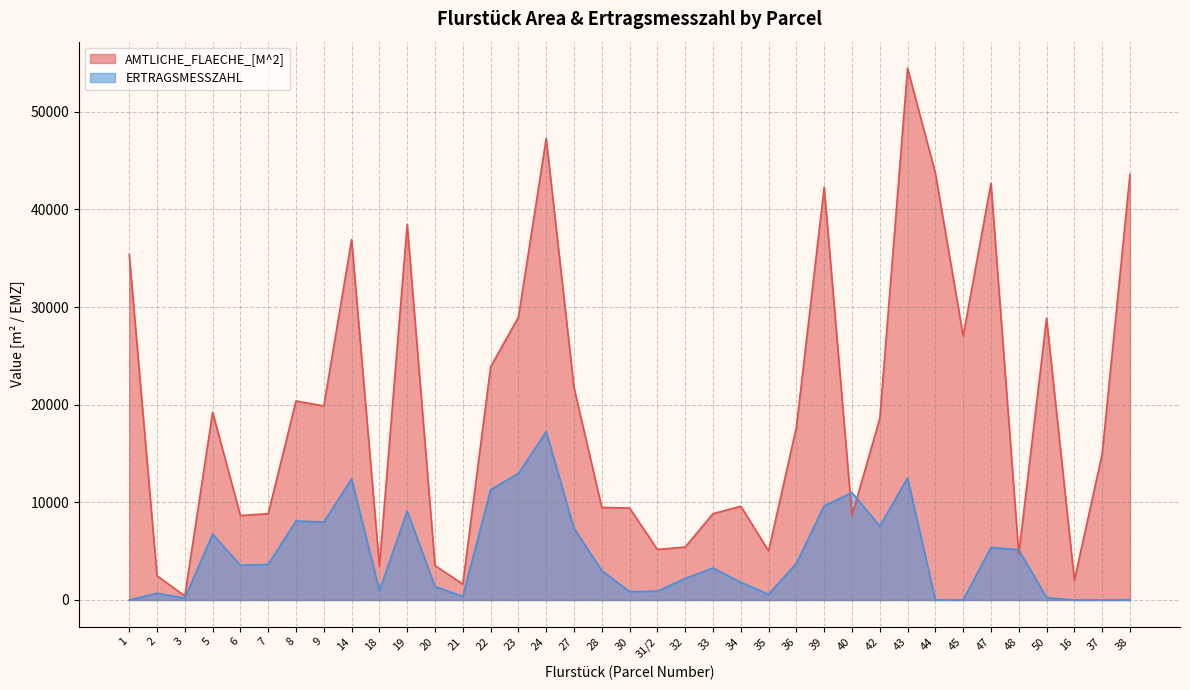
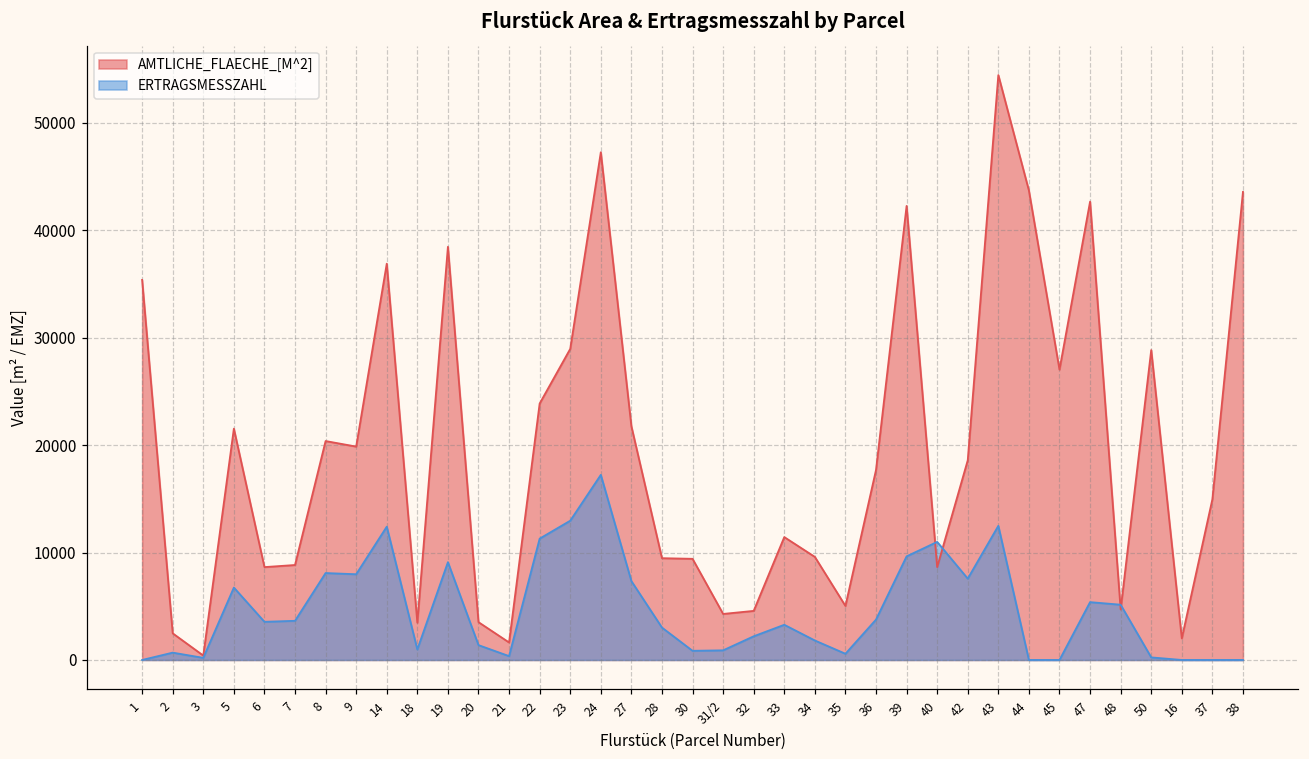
AMTLICHE_FLAECHE_[M^2], 5: 19000 -> 22000
AMTLICHE_FLAECHE_[M^2], 31/2: 5000 -> 4000
AMTLICHE_FLAECHE_[M^2], 32: 5400 -> 4600
AMTLICHE_FLAECHE_[M^2], 33: 9000 -> 11000
